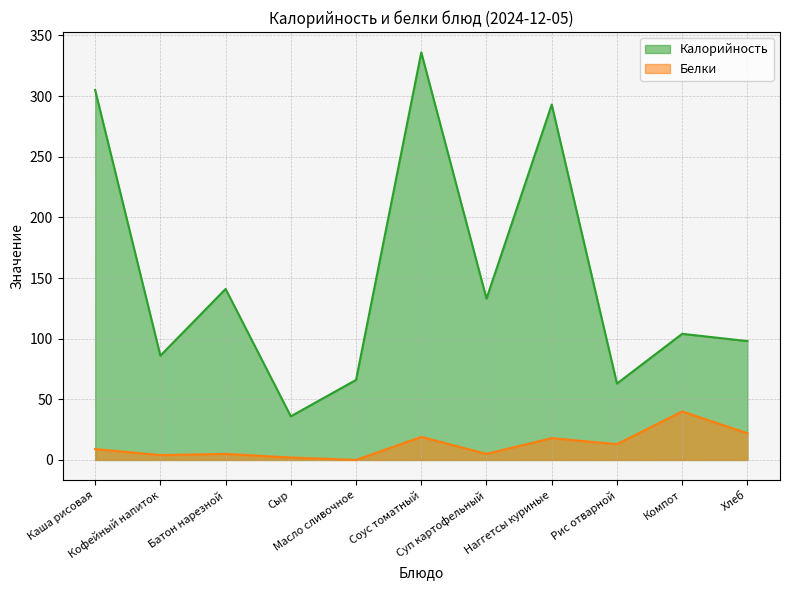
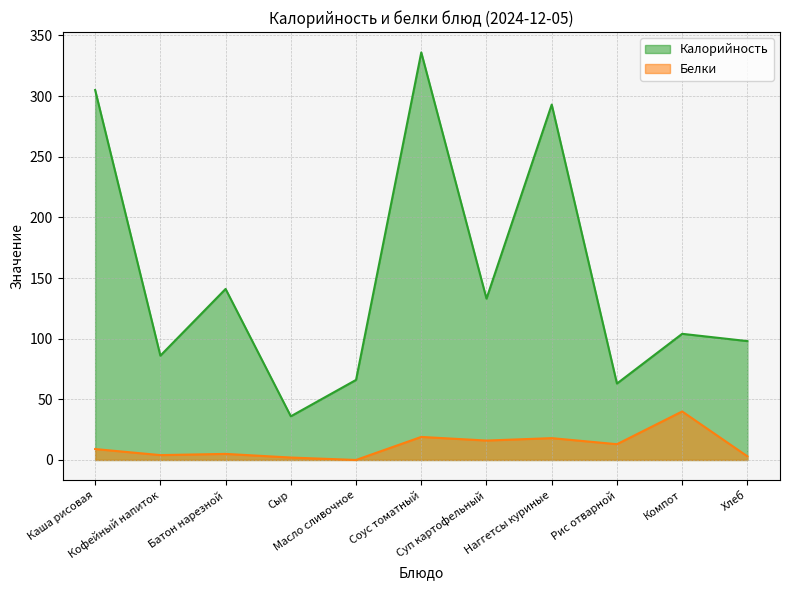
Белки, Суп картофельный: 5 -> 16
Белки, Хлеб: 22 -> 3
